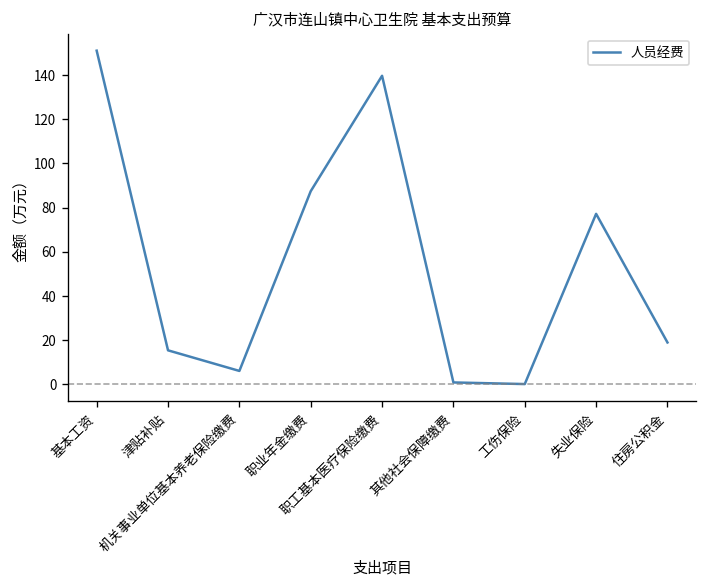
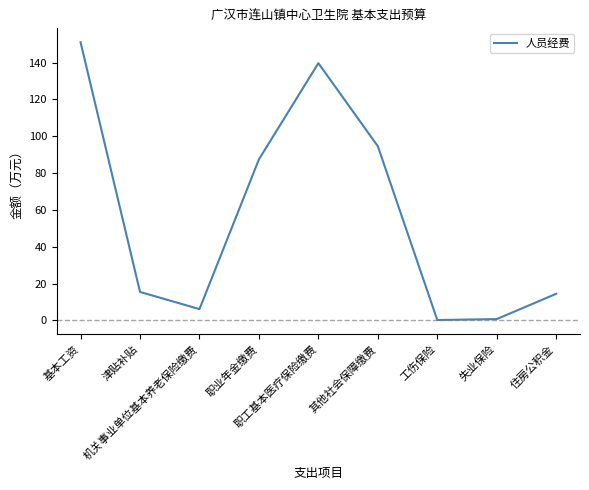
其他社会保障缴费: 1 -> 95
失业保险: 77 -> 1
住房公积金: 19 -> 14
